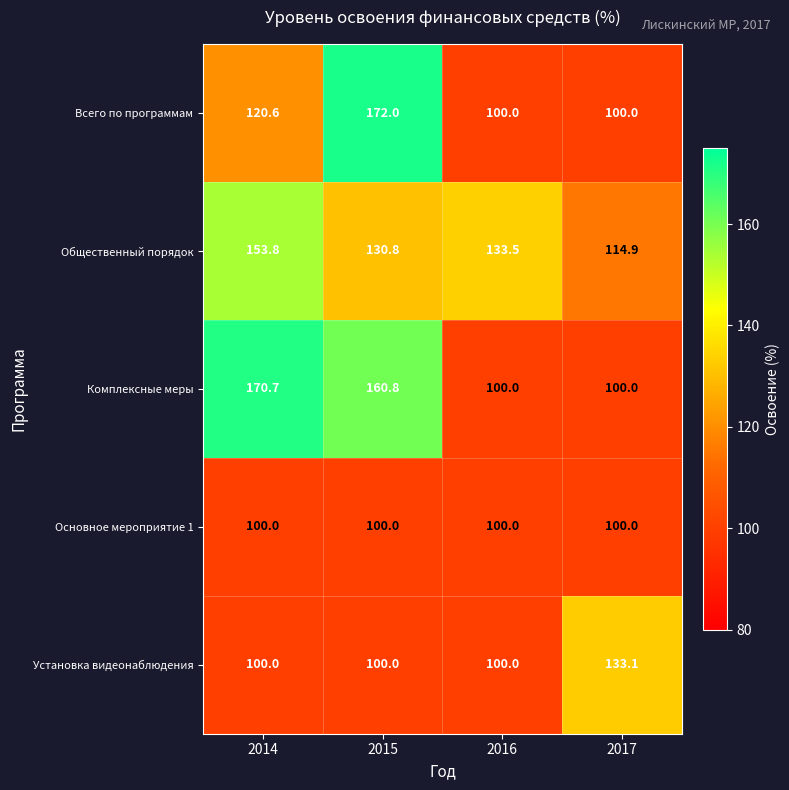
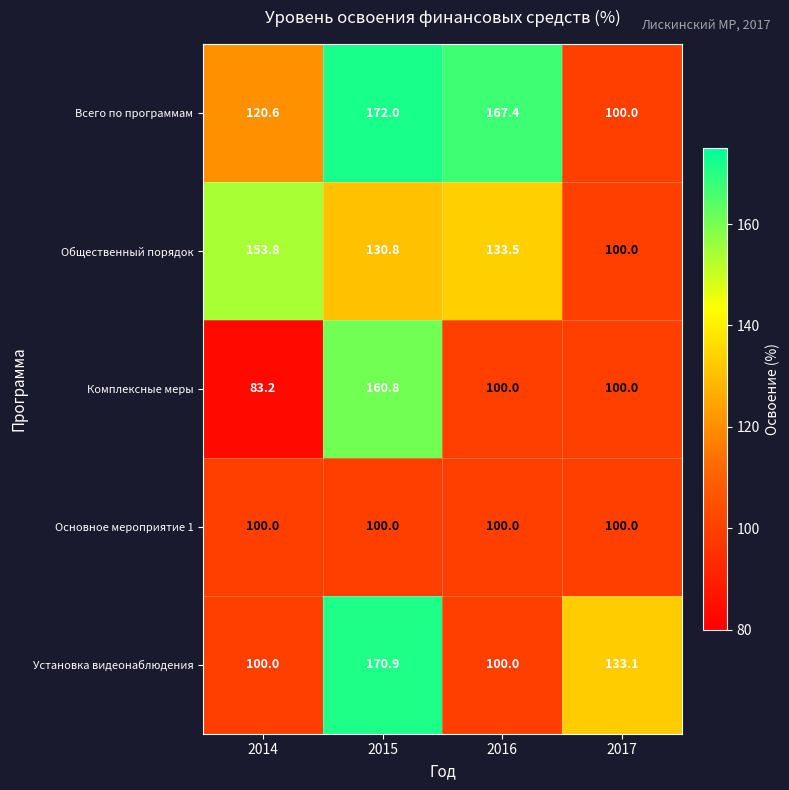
Всего по программам, 2016: 100.0 -> 167.4
Общественный порядок, 2017: 114.9 -> 100.0
Комплексные меры, 2014: 170.7 -> 83.2
Установка видеонаблюдения, 2015: 100.0 -> 170.9
